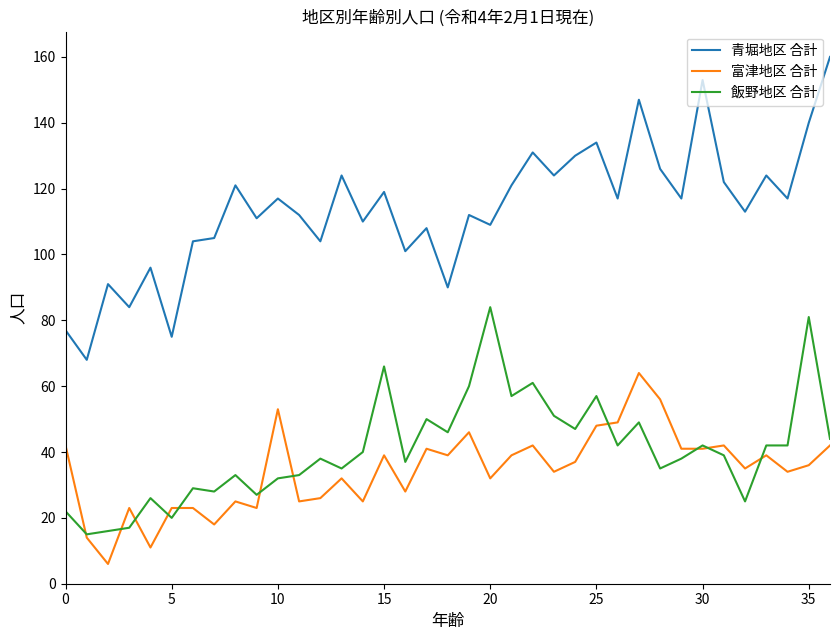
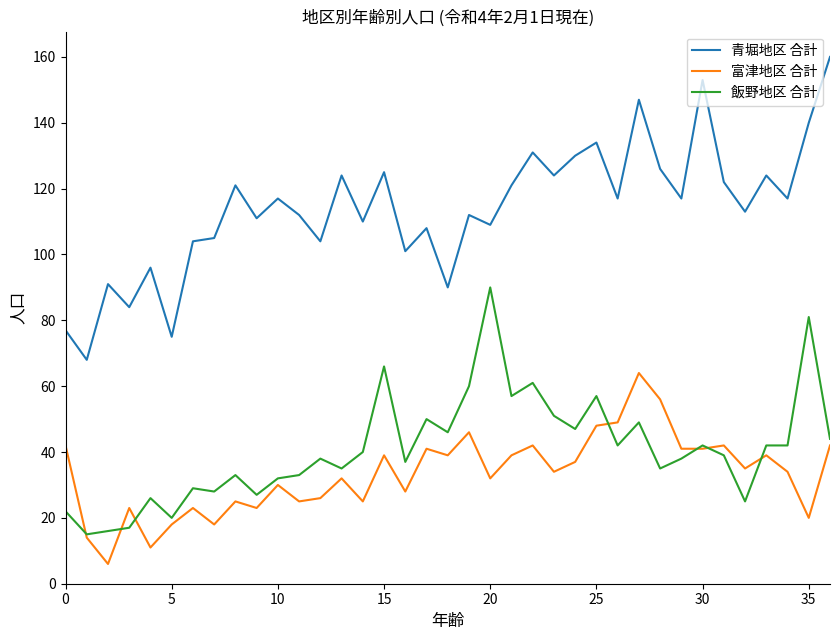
富津地区 合計, 5: 23 -> 18
富津地区 合計, 10: 53 -> 30
青堀地区 合計, 15: 119 -> 125
飯野地区 合計, 20: 84 -> 90
富津地区 合計, 35: 36 -> 20
